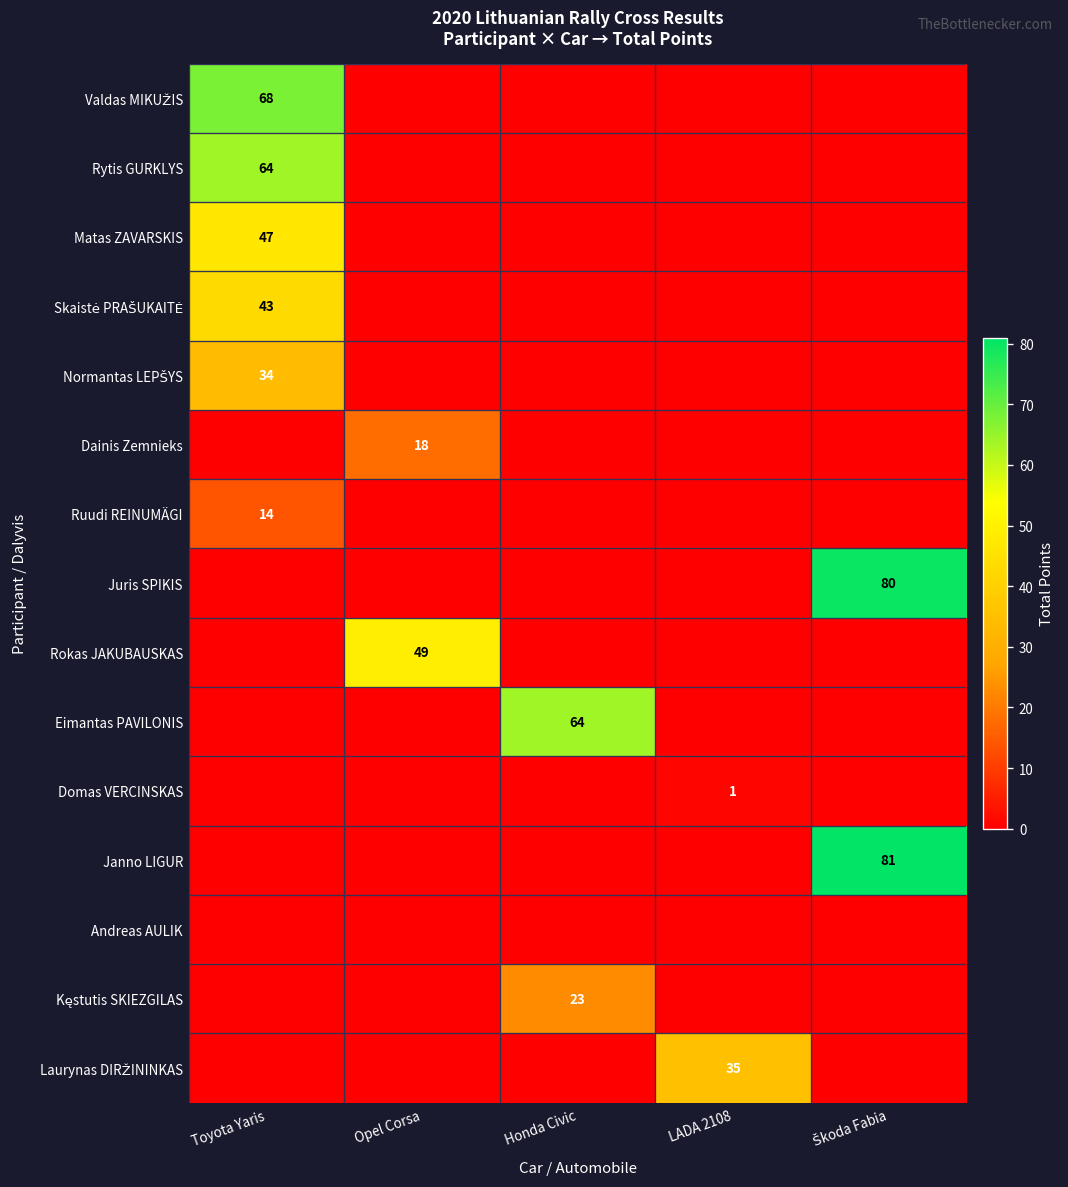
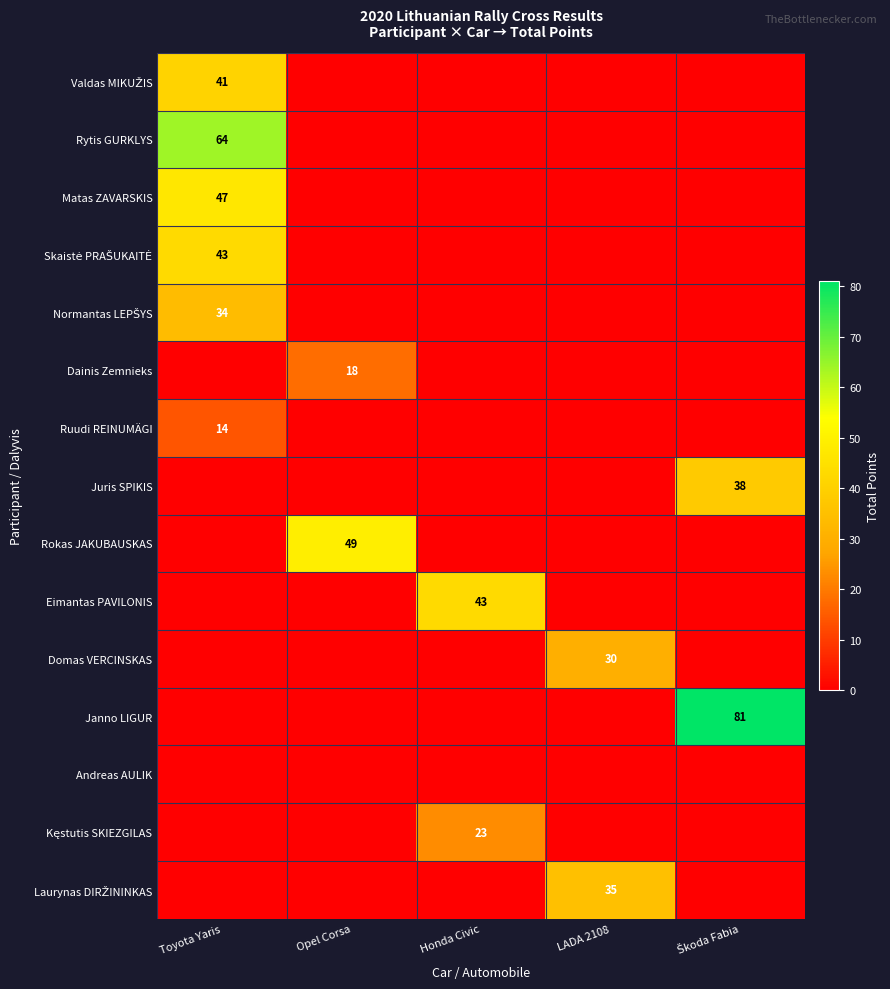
Valdas MIKUŽIS, Toyota Yaris: 68 -> 41
Juris SPIKIS, Škoda Fabia: 80 -> 38
Eimantas PAVILONIS, Honda Civic: 64 -> 43
Domas VERCINSKAS, LADA 2108: 1 -> 30
